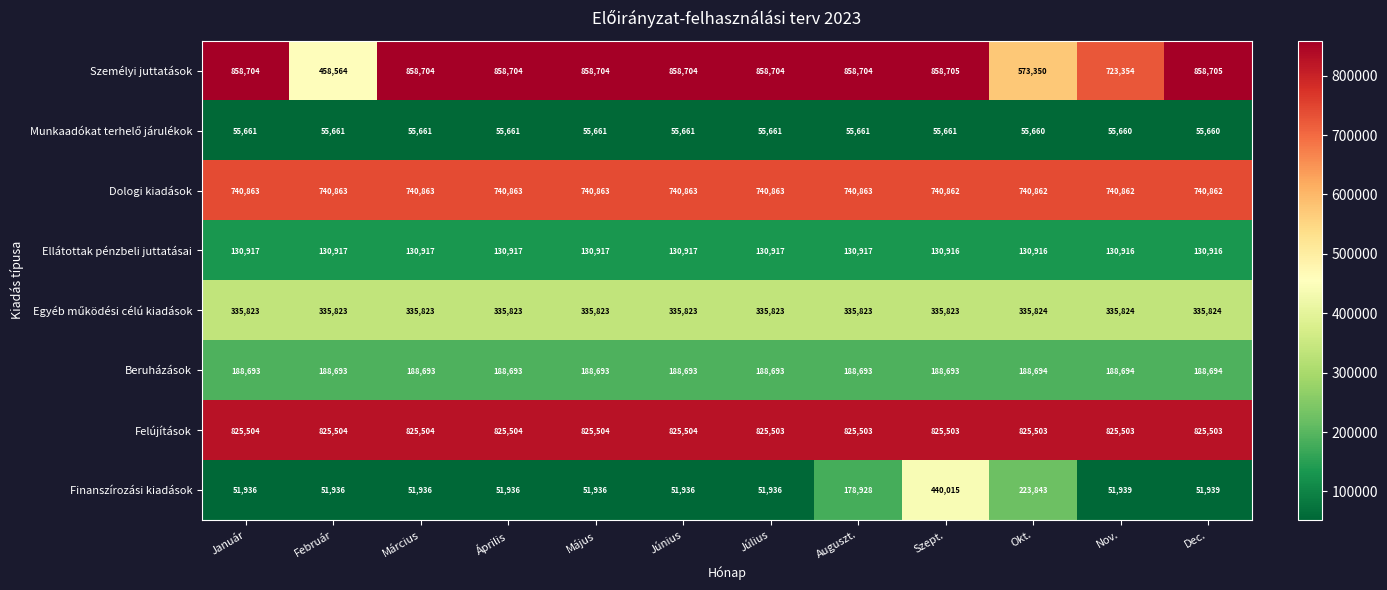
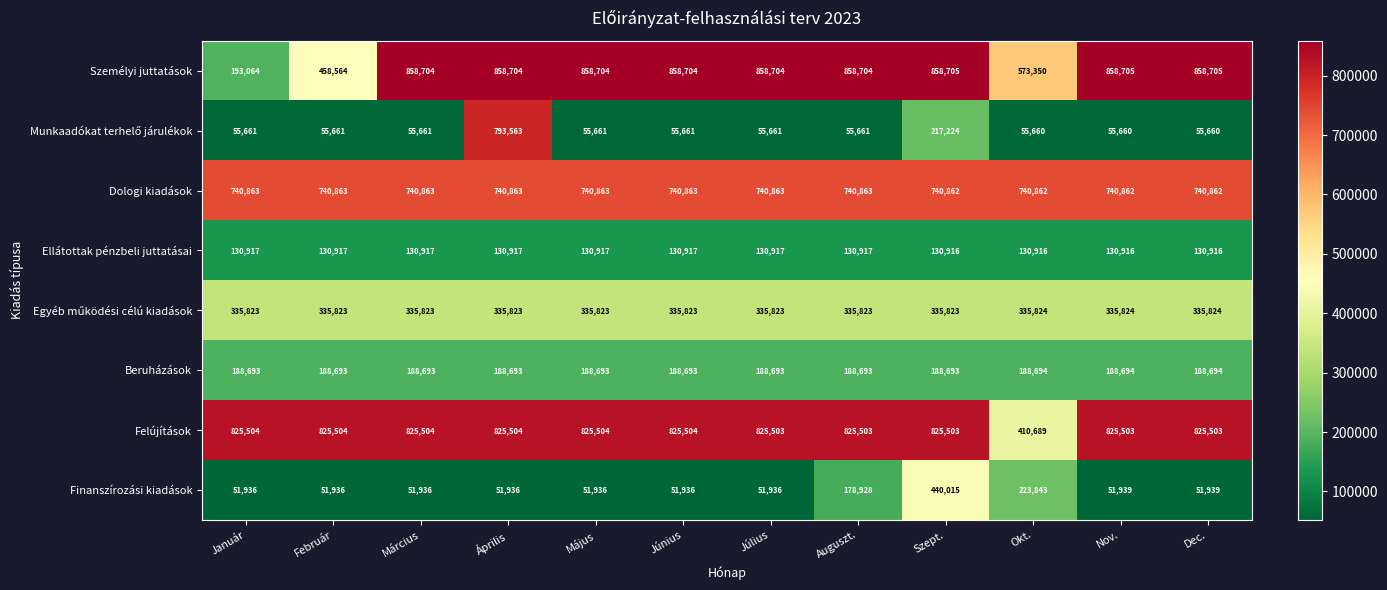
Személyi juttatások, Január: 858,704 -> 193,064
Személyi juttatások, Nov.: 723,354 -> 858,705
Munkaadókat terhelő járulékok, Április: 55,661 -> 793,563
Munkaadókat terhelő járulékok, Szept.: 55,661 -> 217,224
Felújítások, Okt.: 825,503 -> 410,689
